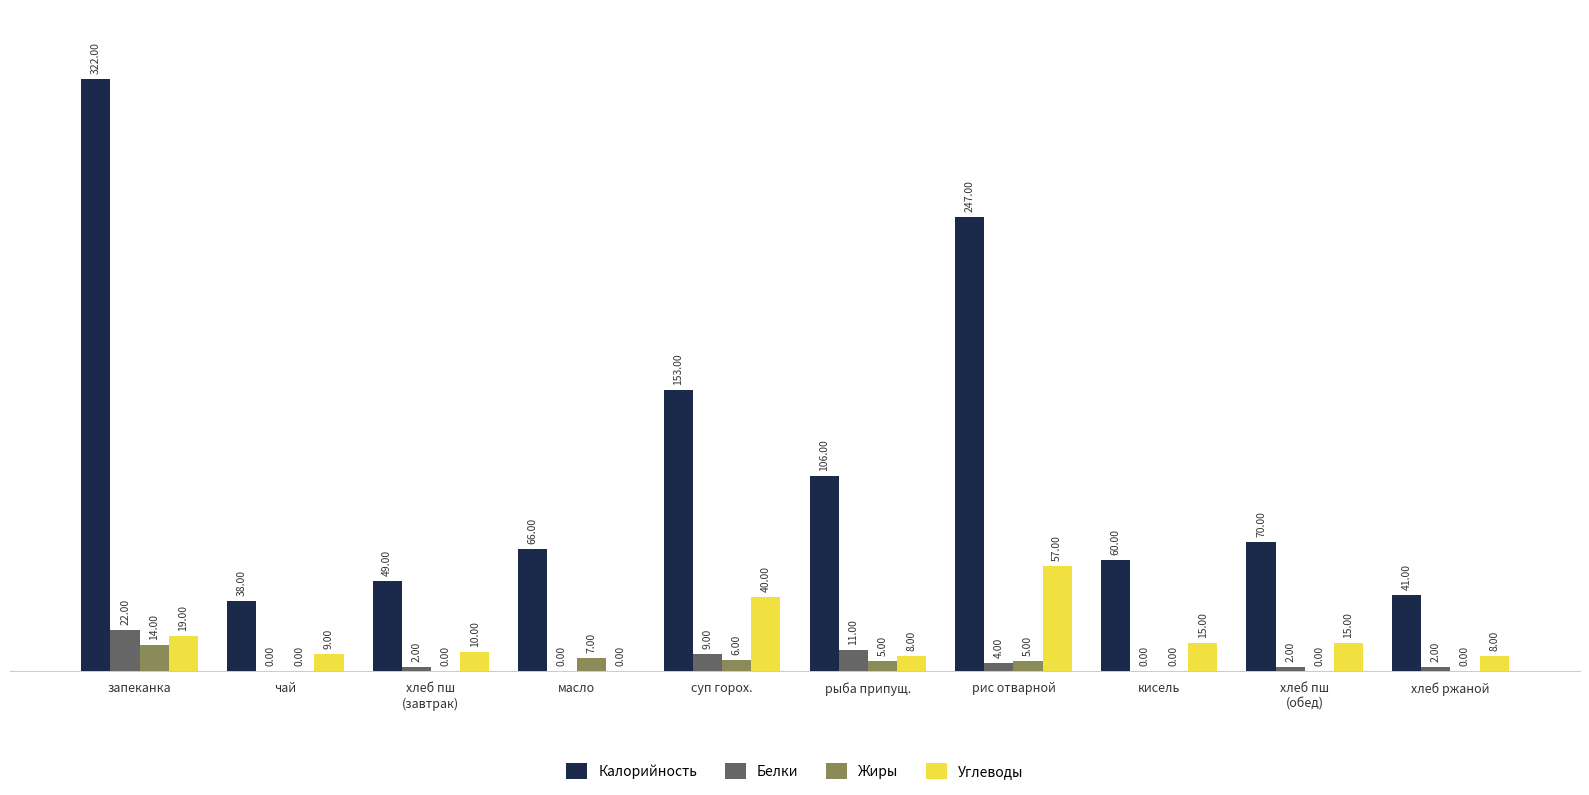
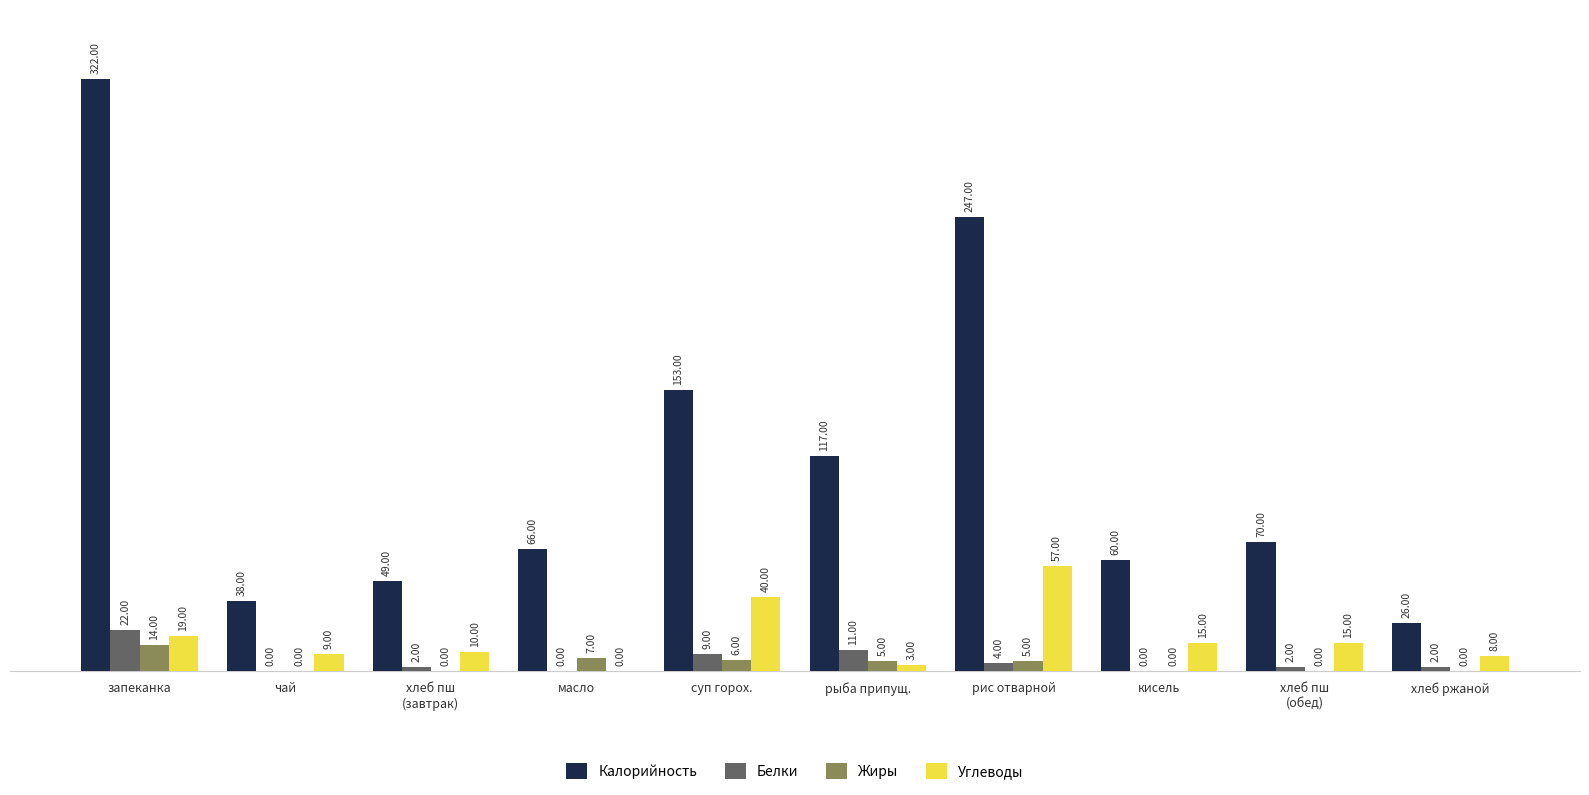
Калорийность, рыба припущ.: 106.00 -> 117.00
Углеводы, рыба припущ.: 8.00 -> 3.00
Калорийность, хлеб ржаной: 41.00 -> 26.00
